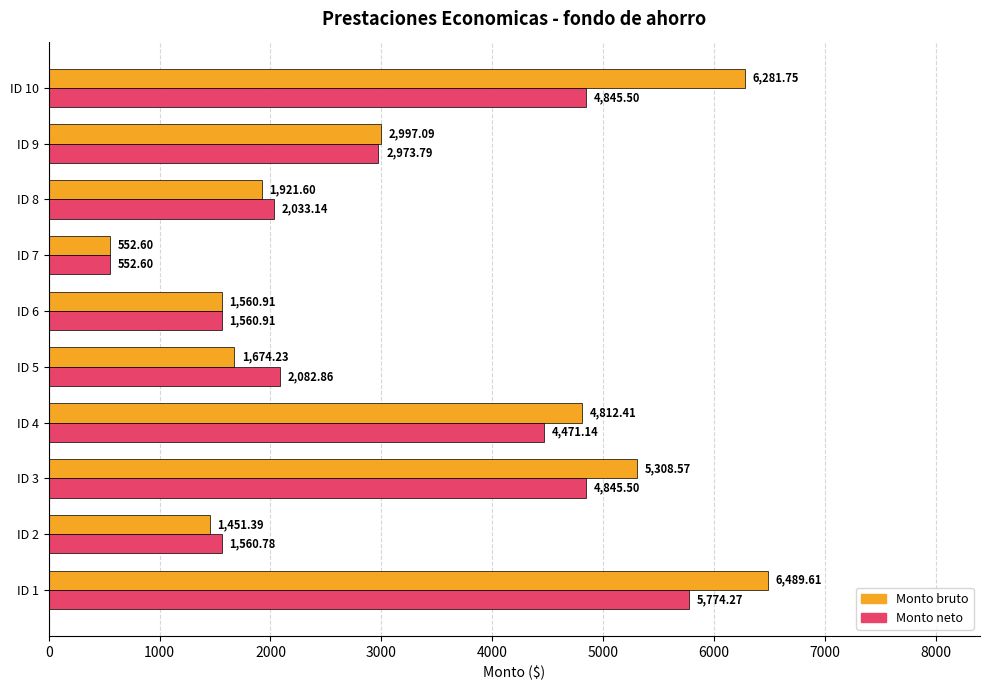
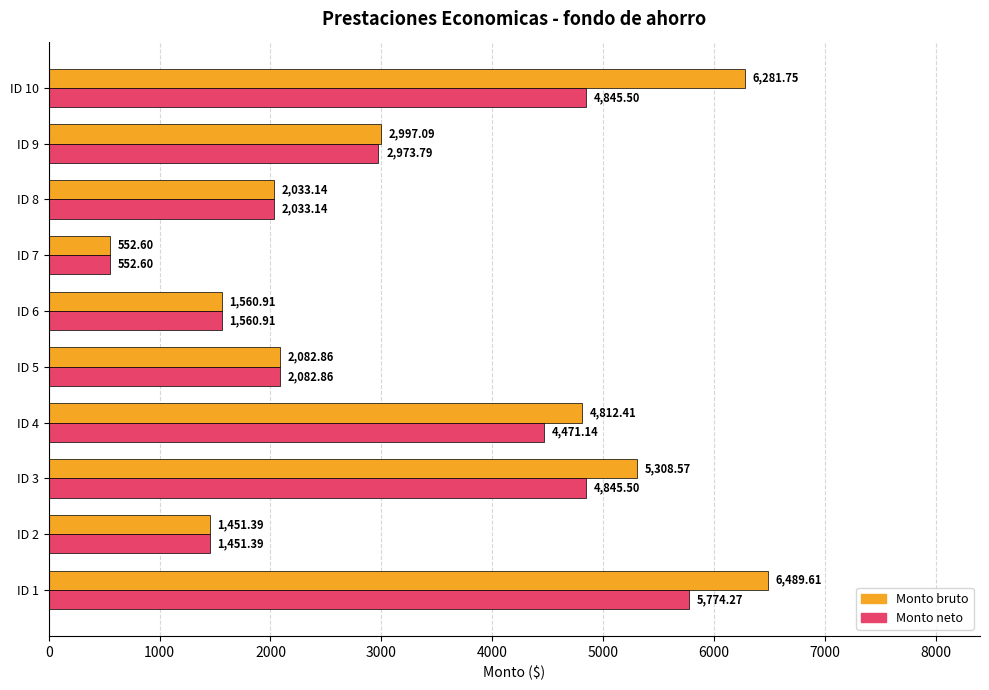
Monto bruto, ID 8: 1,921.60 -> 2,033.14
Monto bruto, ID 5: 1,674.23 -> 2,082.86
Monto neto, ID 2: 1,560.78 -> 1,451.39
